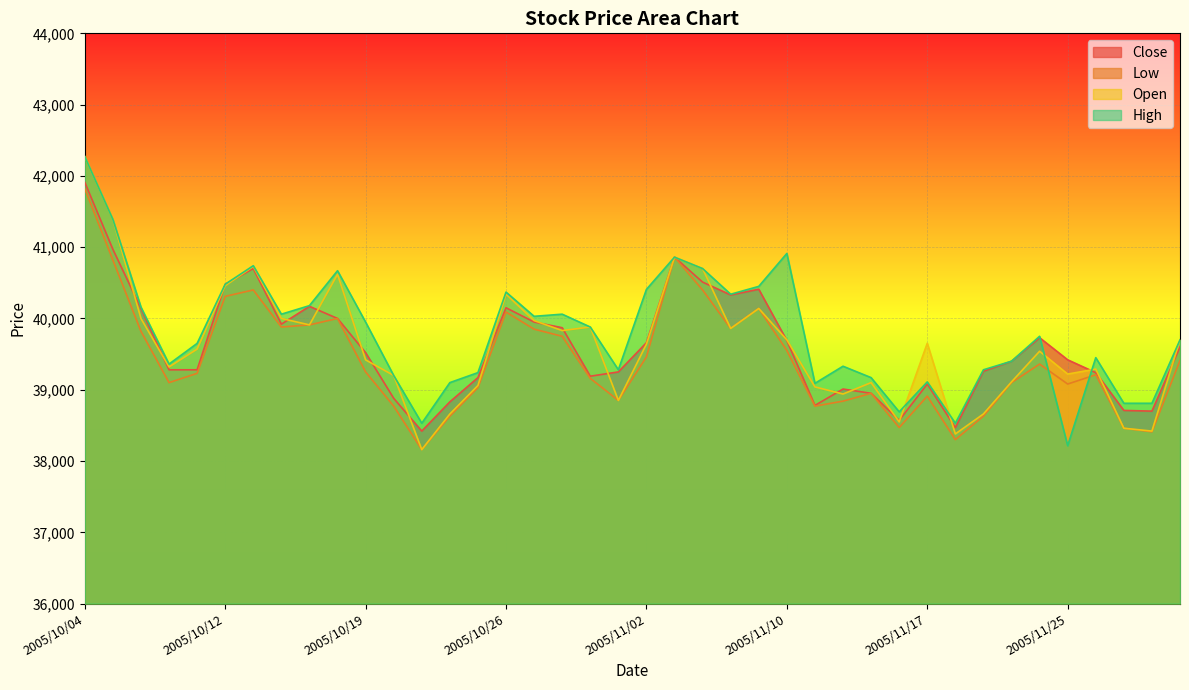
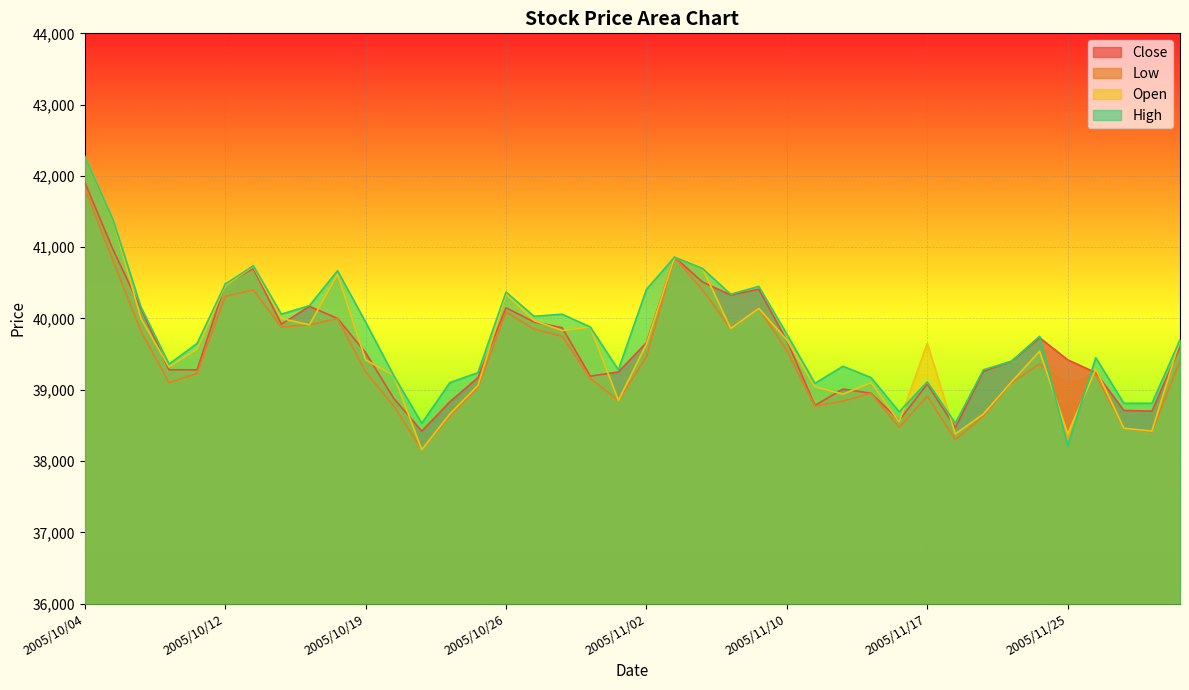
High, 2005/11/10: 40,900 -> 39,800
Open, 2005/11/25: 39,200 -> 38,400
